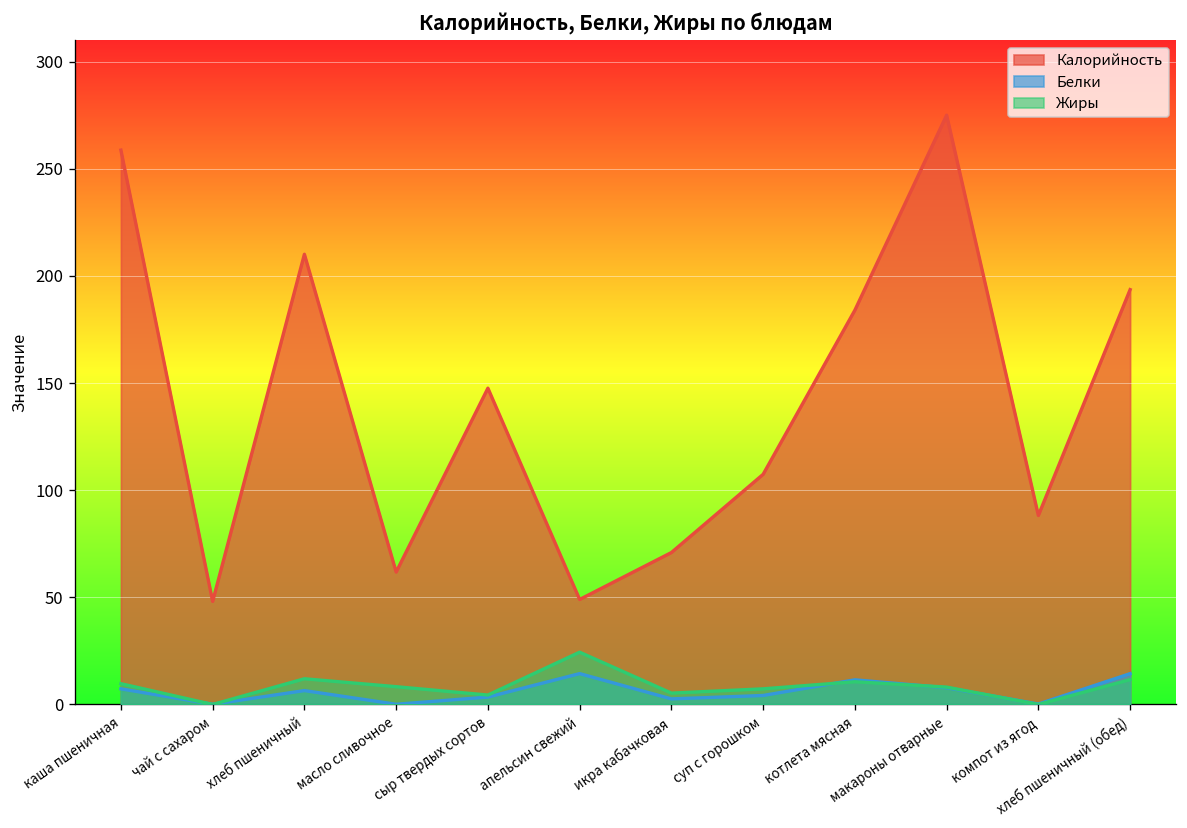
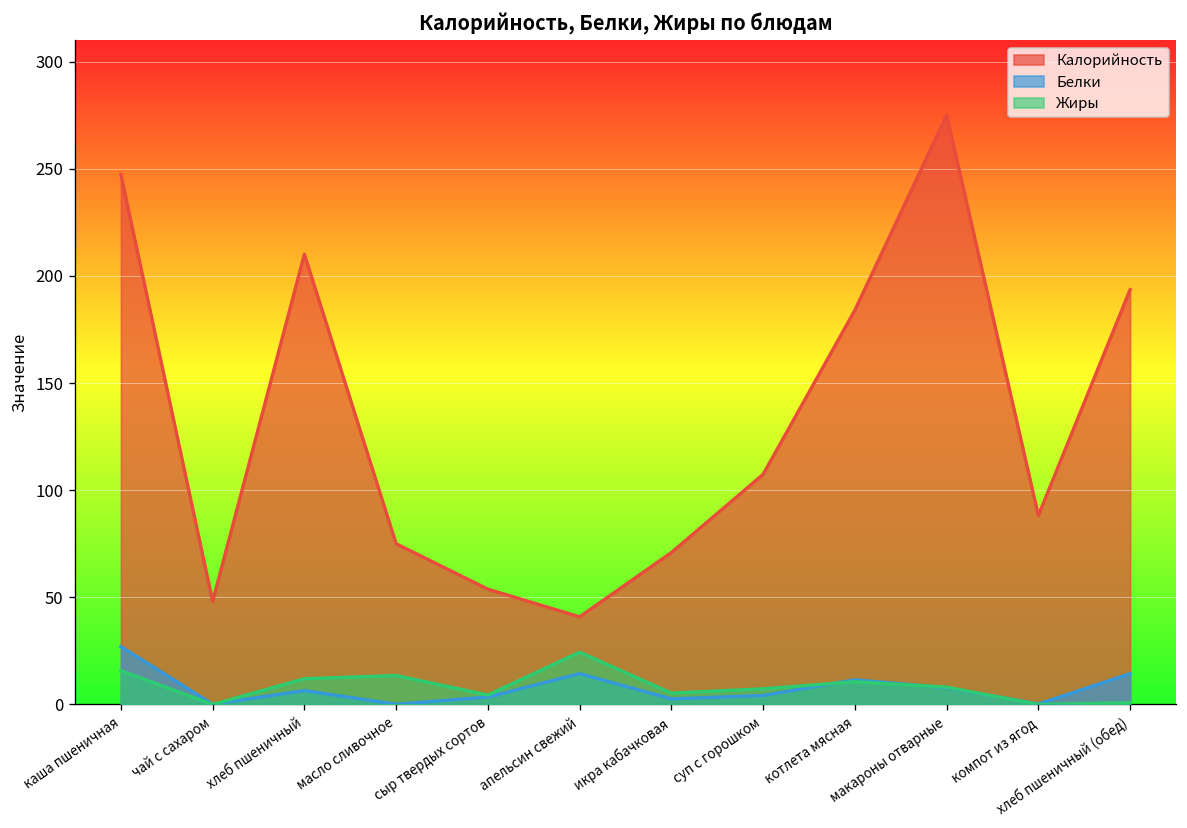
Калорийность, каша пшеничная: 259 -> 247
Белки, каша пшеничная: 7 -> 27
Жиры, каша пшеничная: 10 -> 16
Калорийность, масло сливочное: 62 -> 75
Жиры, масло сливочное: 8 -> 14
Калорийность, сыр твердых сортов: 148 -> 54
Калорийность, апельсин свежий: 49 -> 41
Жиры, хлеб пшеничный (обед): 12 -> 1
